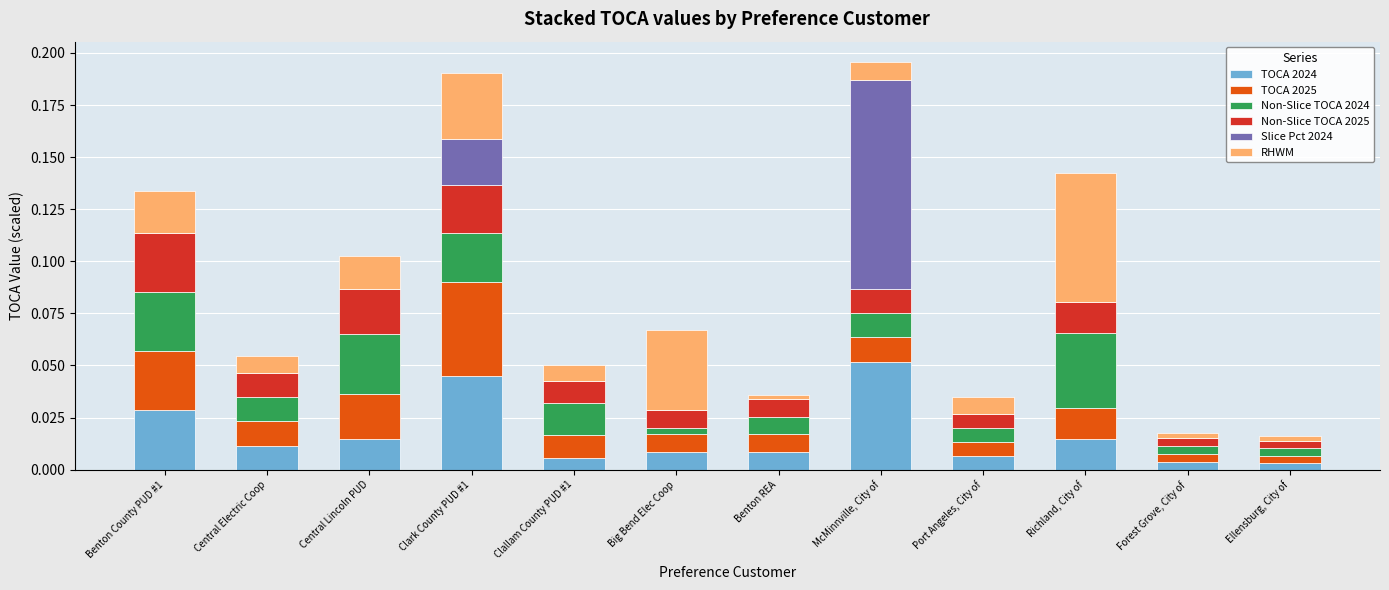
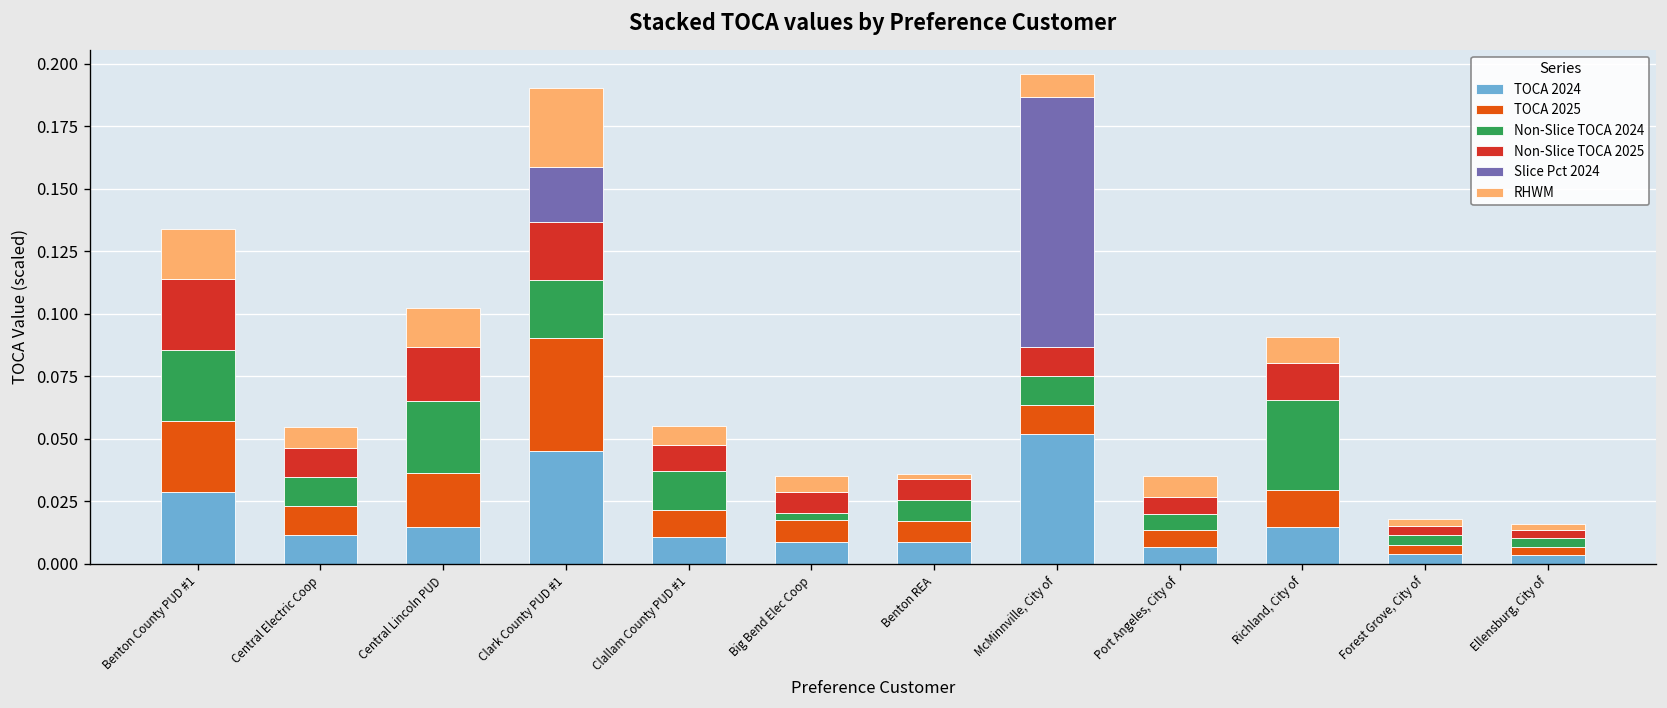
TOCA 2024, Clallam County PUD #1: 0.006 -> 0.011
RHWM, Big Bend Elec Coop: 0.038 -> 0.006
RHWM, Richland, City of: 0.062 -> 0.010
